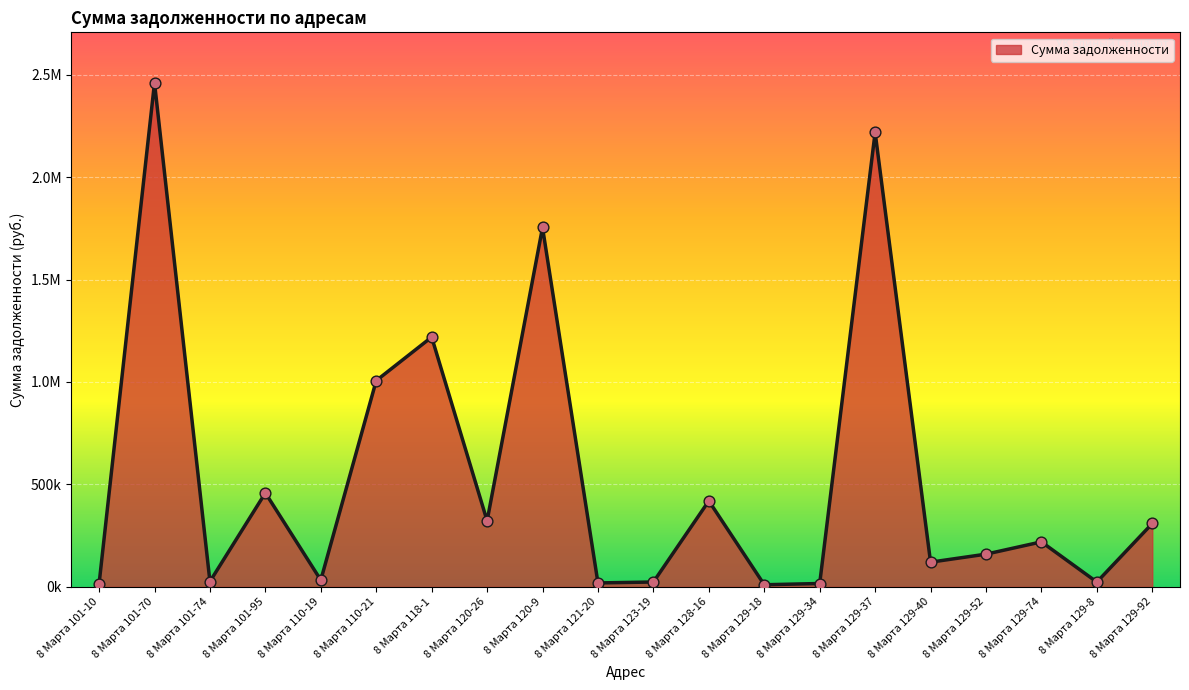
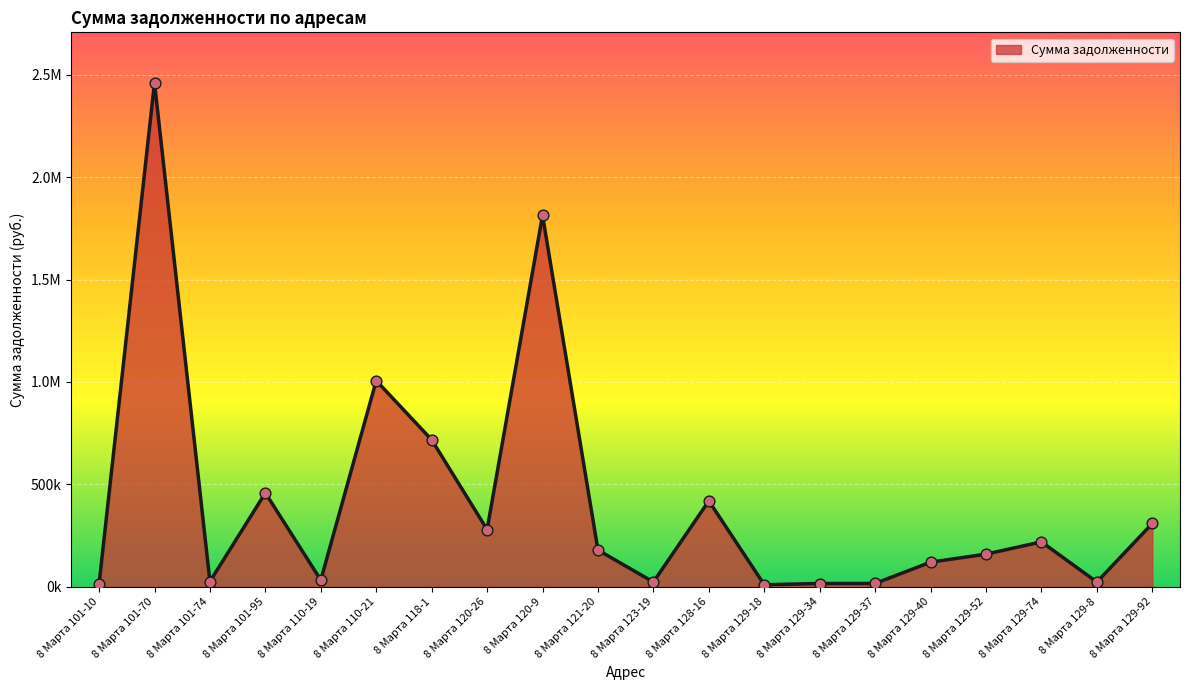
8 Марта 118-1: 1220000 -> 720000
8 Марта 120-26: 320000 -> 280000
8 Марта 120-9: 1750000 -> 1810000
8 Марта 121-20: 20000 -> 180000
8 Марта 129-37: 2220000 -> 20000
